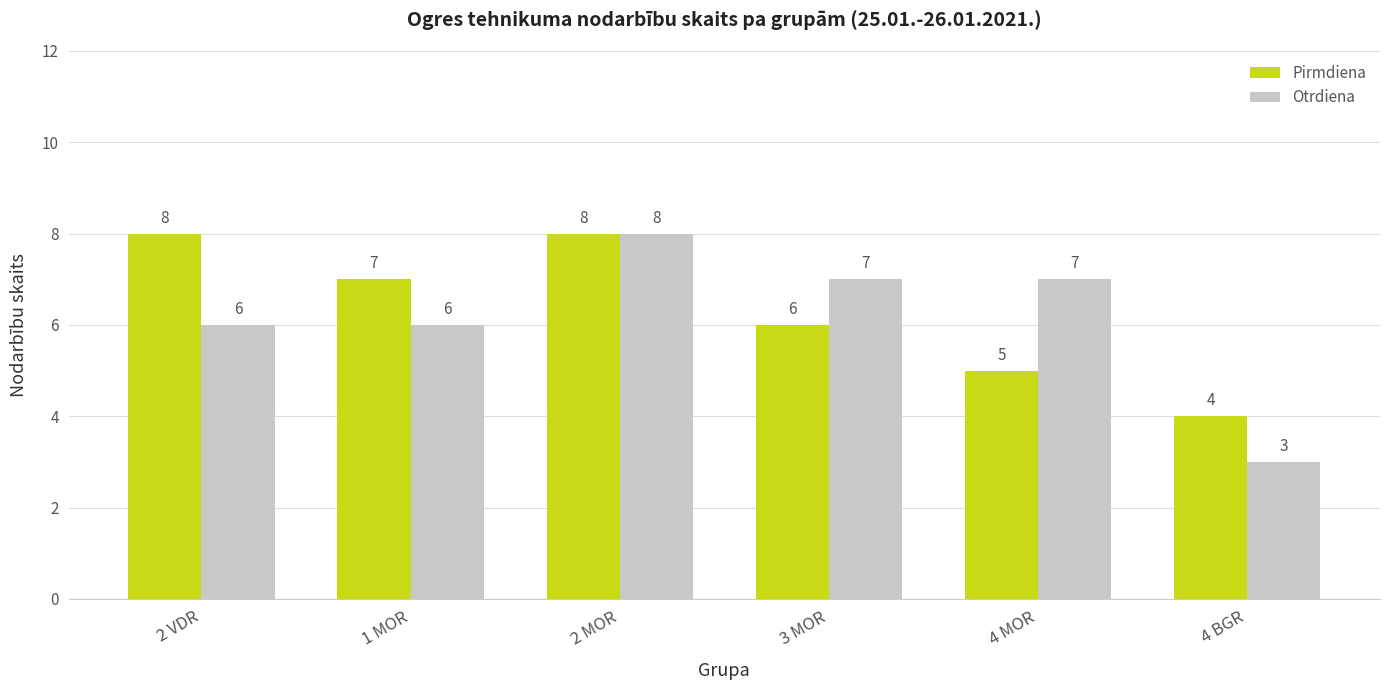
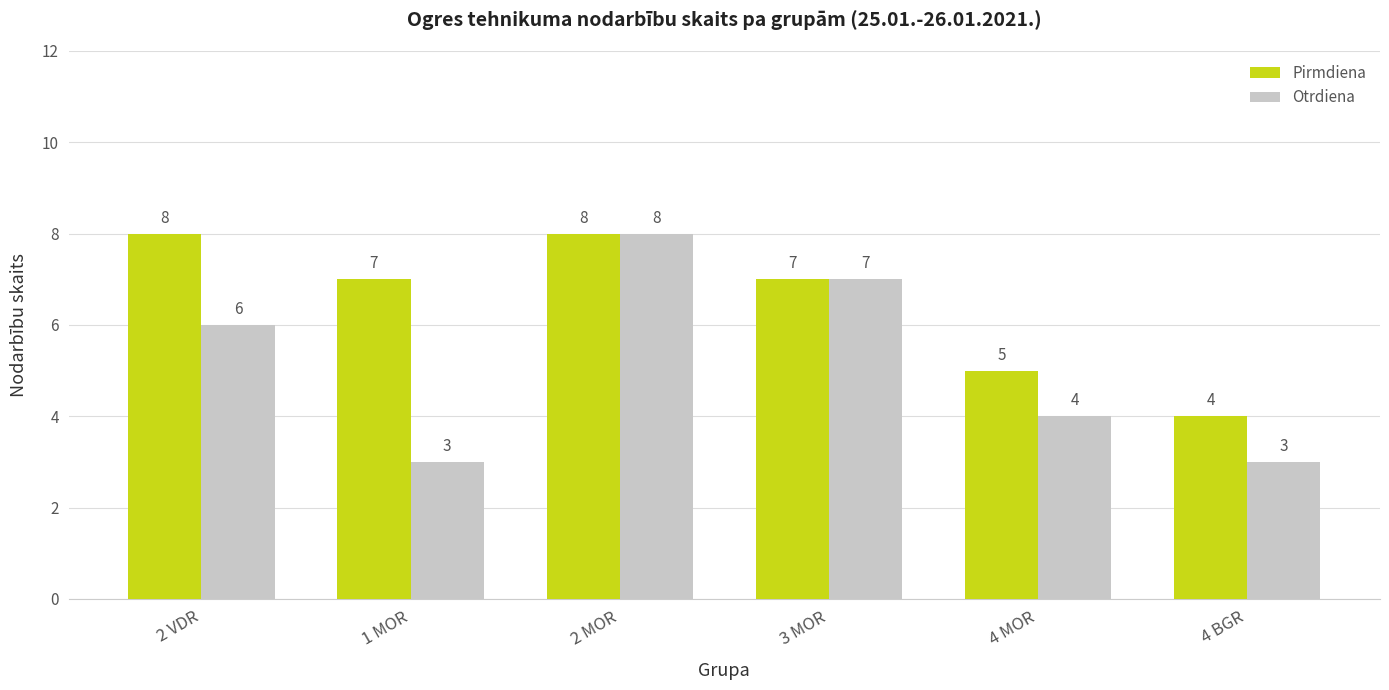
Otrdiena, 1 MOR: 6 -> 3
Pirmdiena, 3 MOR: 6 -> 7
Otrdiena, 4 MOR: 7 -> 4
